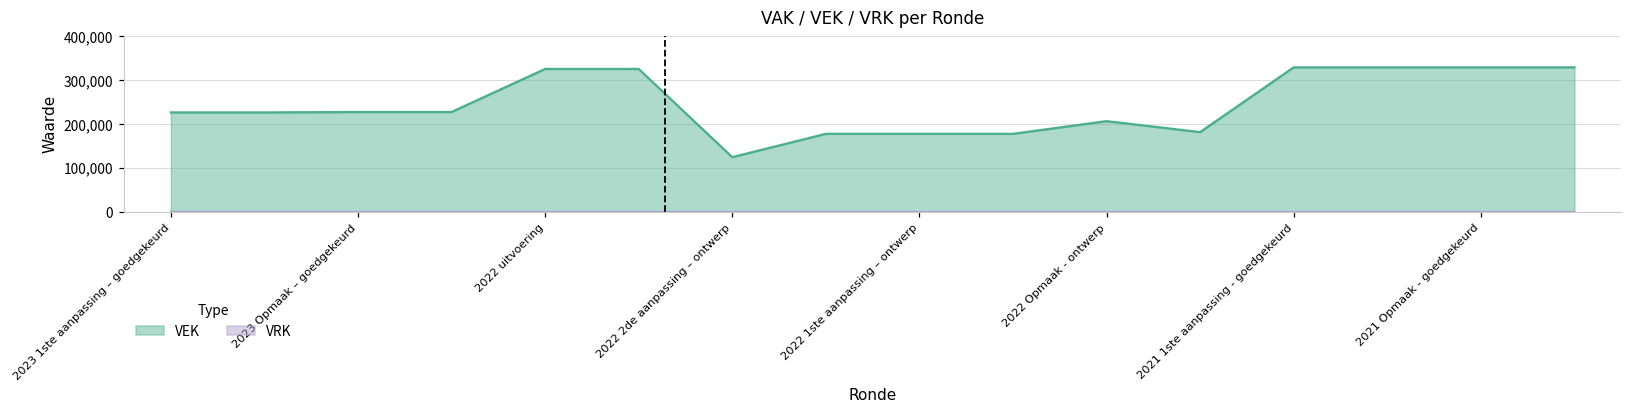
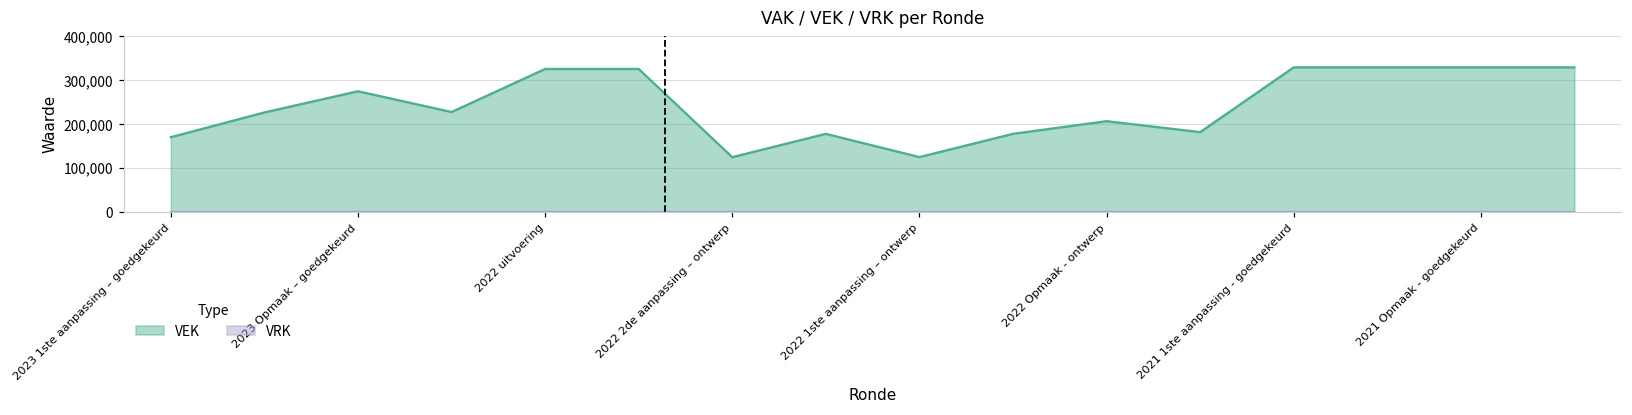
VEK, 2023 1ste aanpassing – goedgekeurd: 230,000 -> 170,000
VEK, 2023 Opmaak – goedgekeurd: 230,000 -> 270,000
VEK, 2022 1ste aanpassing – ontwerp: 180,000 -> 120,000
